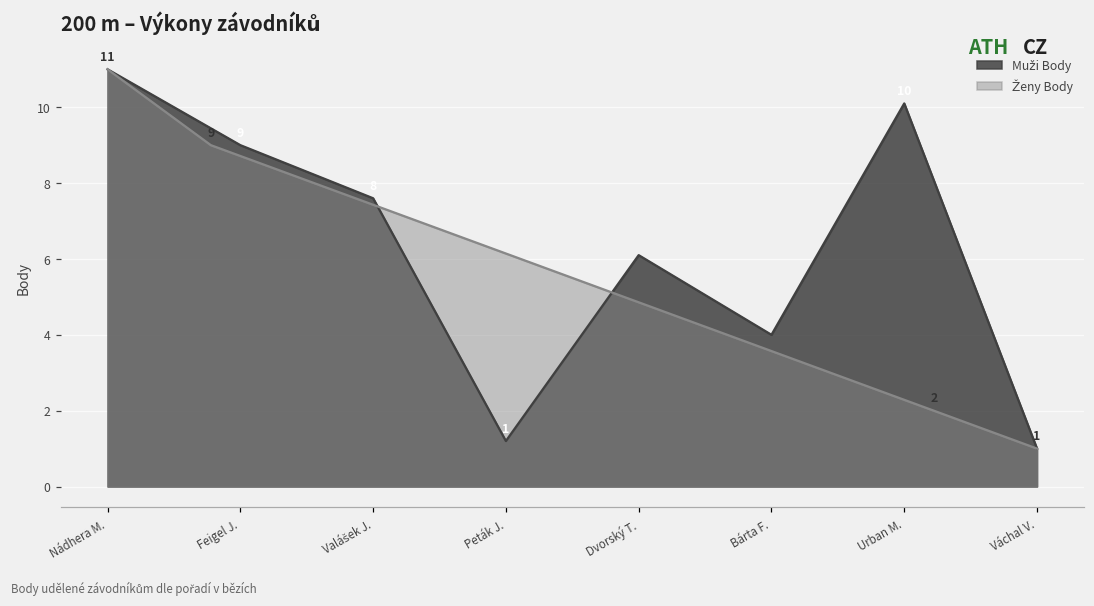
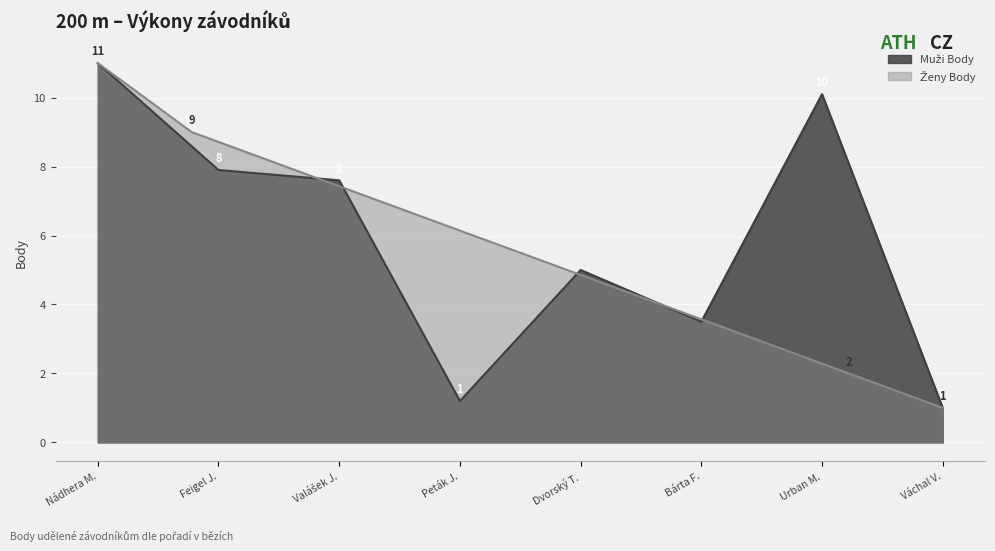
Muži Body, Feigel J.: 9.0 -> 7.9
Muži Body, Dvorský T.: 6.1 -> 5.0
Muži Body, Bárta F.: 4.0 -> 3.5
